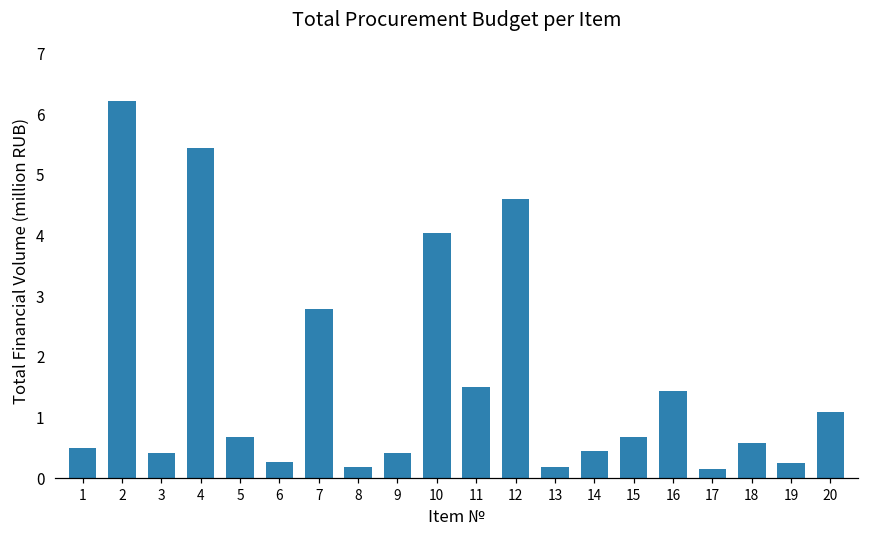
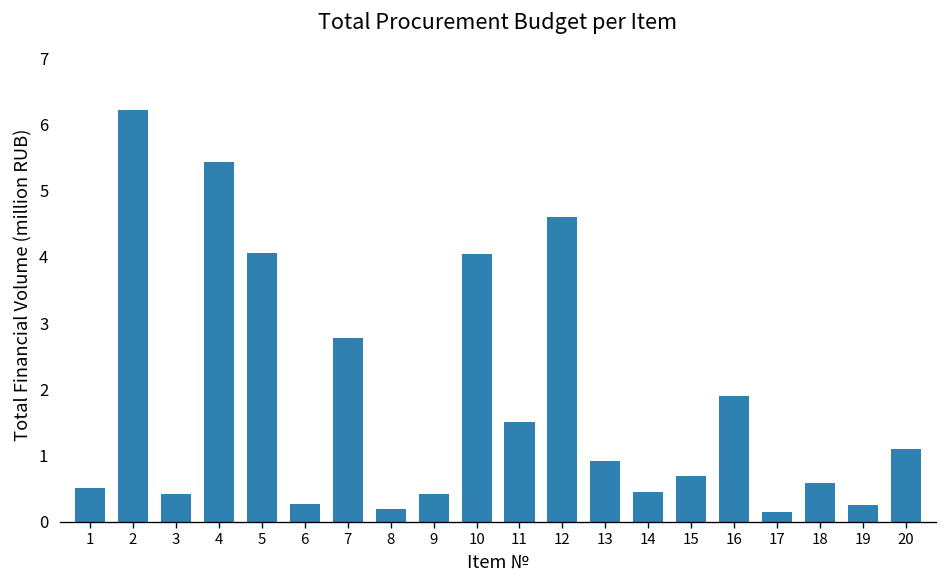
5: 0.7 -> 4.1
13: 0.2 -> 0.9
16: 1.4 -> 1.9
